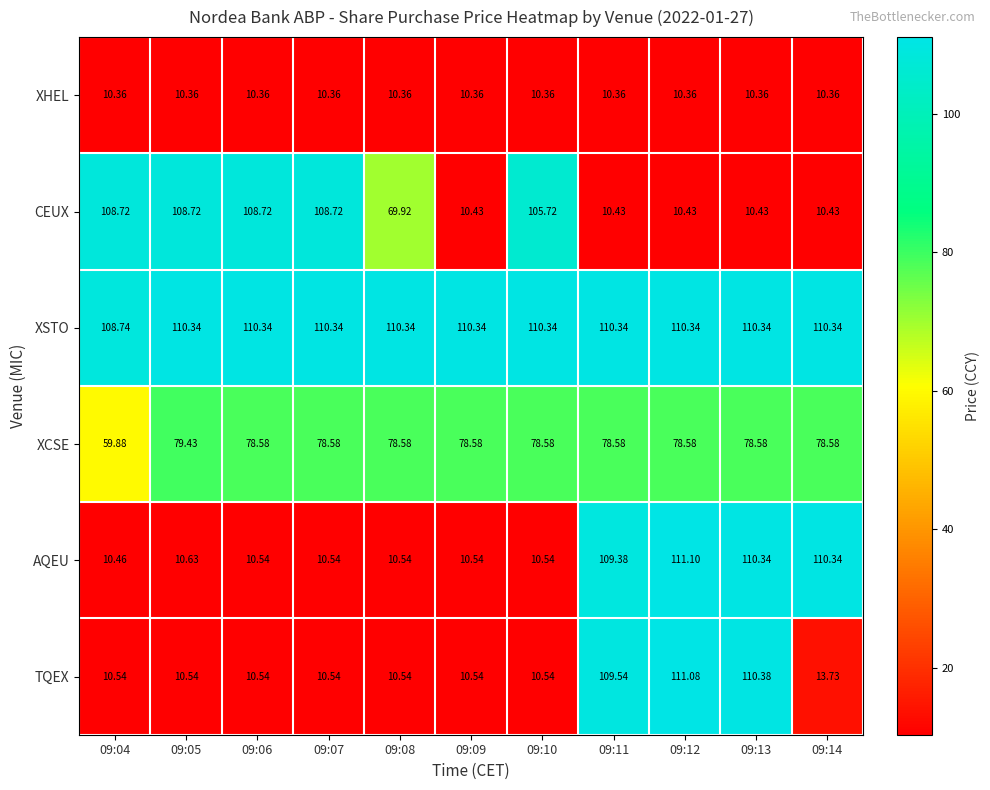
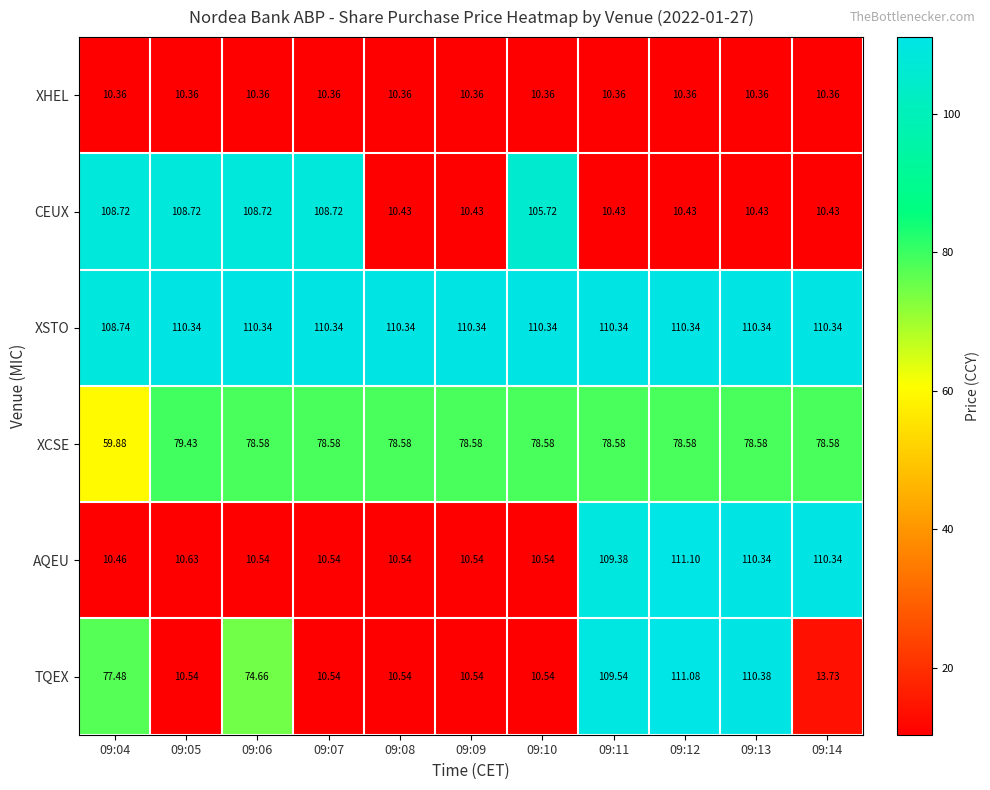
CEUX, 09:08: 69.92 -> 10.43
TQEX, 09:04: 10.54 -> 77.48
TQEX, 09:06: 10.54 -> 74.66
